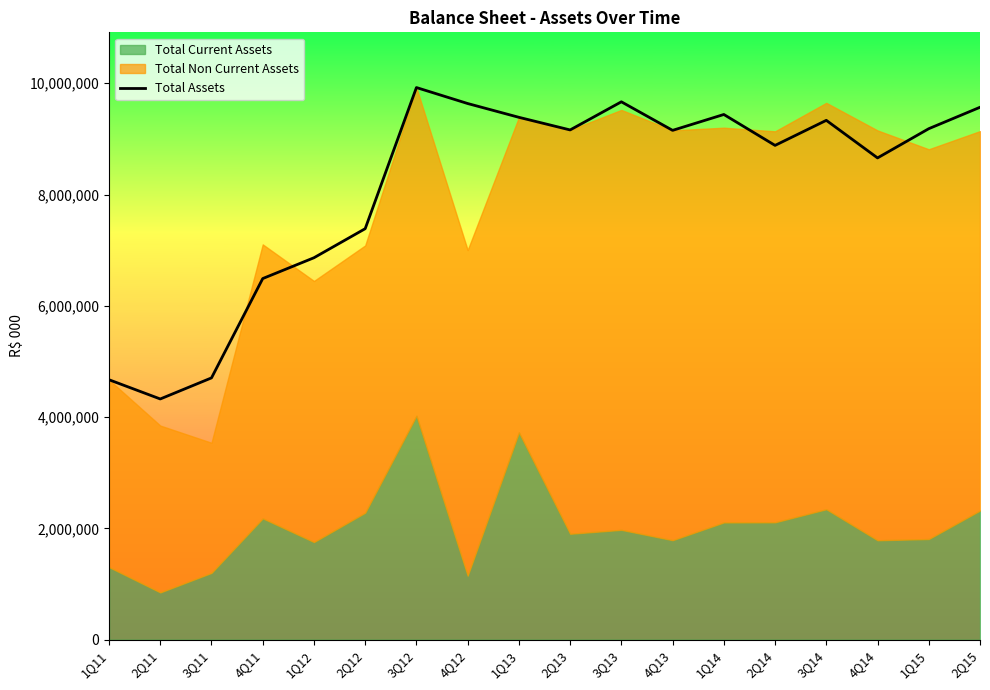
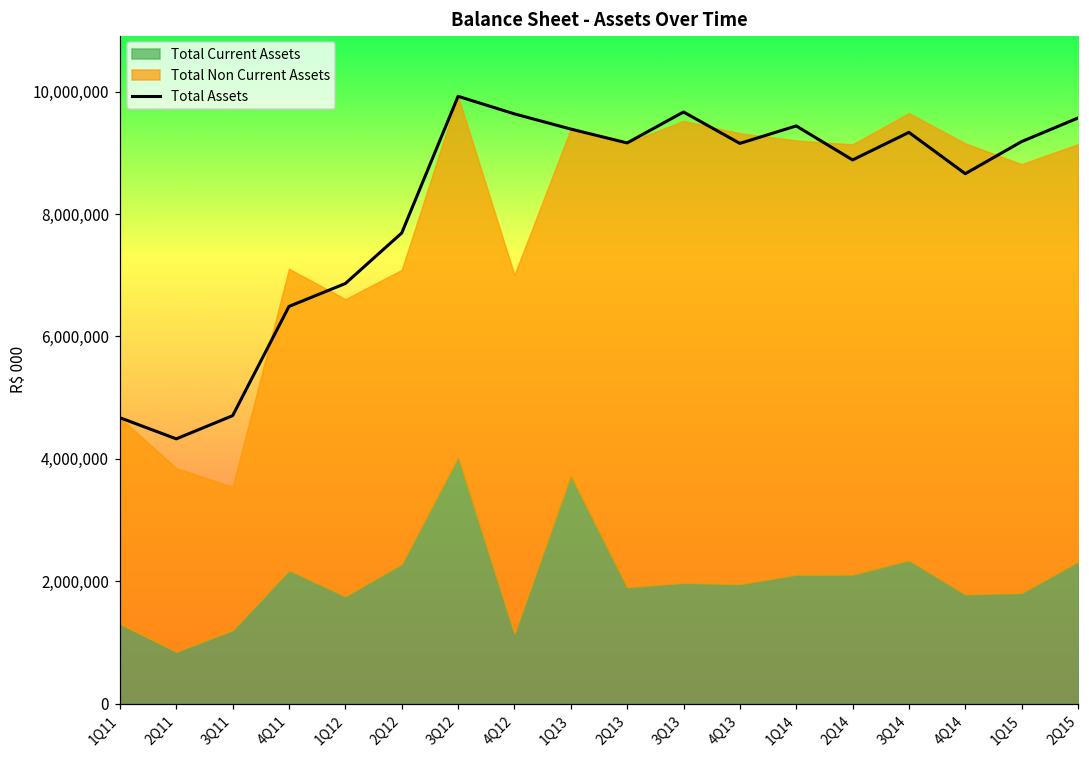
Total Non Current Assets, 1Q12: 4,700,000 -> 4,900,000
Total Assets, 2Q12: 7,400,000 -> 7,700,000
Total Current Assets, 4Q13: 1,800,000 -> 2,000,000
